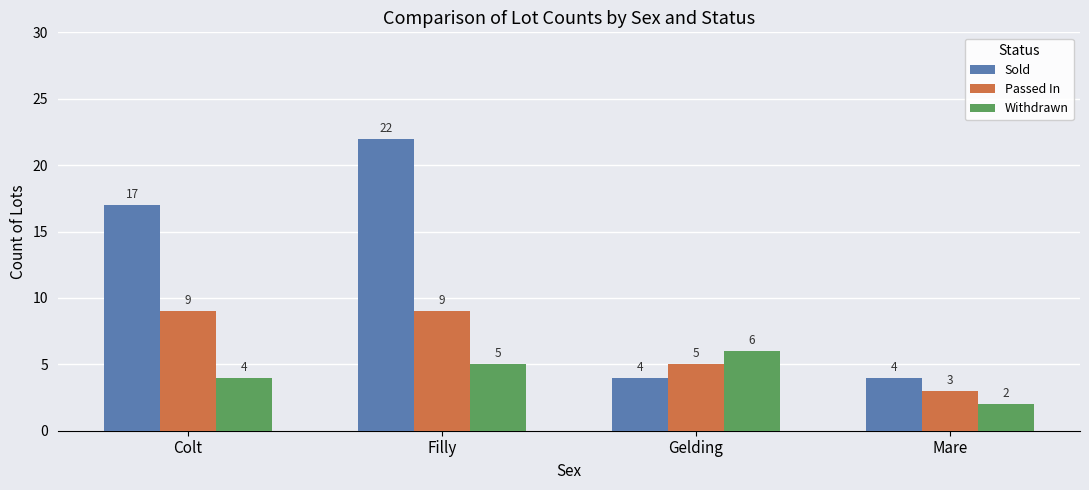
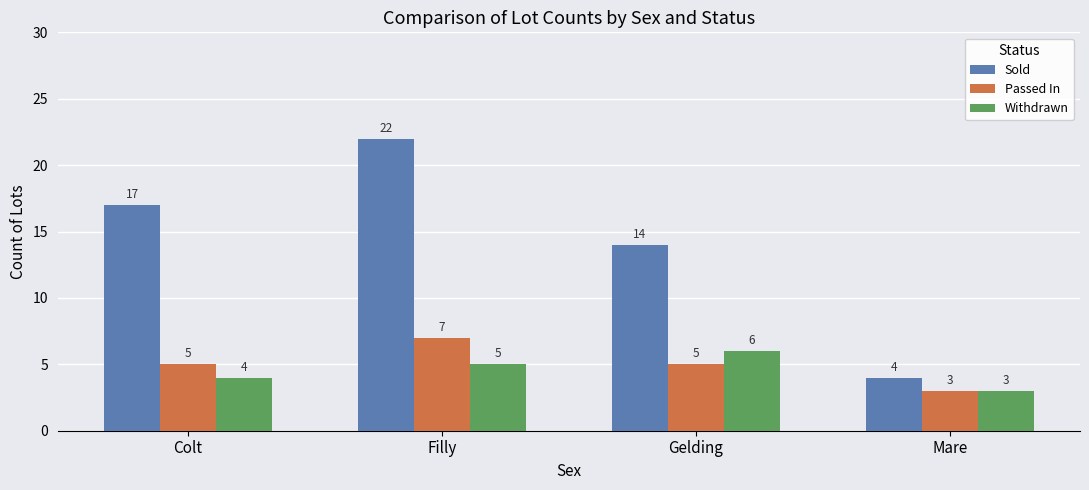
Passed In, Colt: 9 -> 5
Passed In, Filly: 9 -> 7
Sold, Gelding: 4 -> 14
Withdrawn, Mare: 2 -> 3
